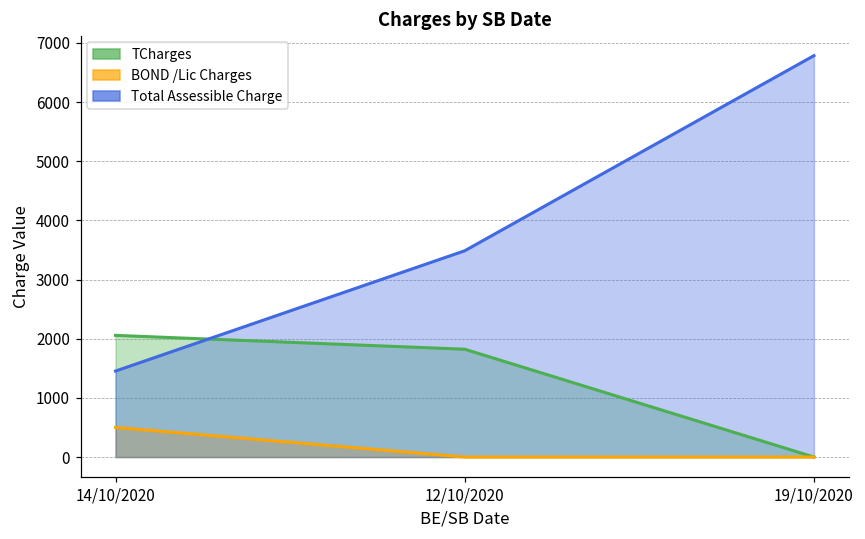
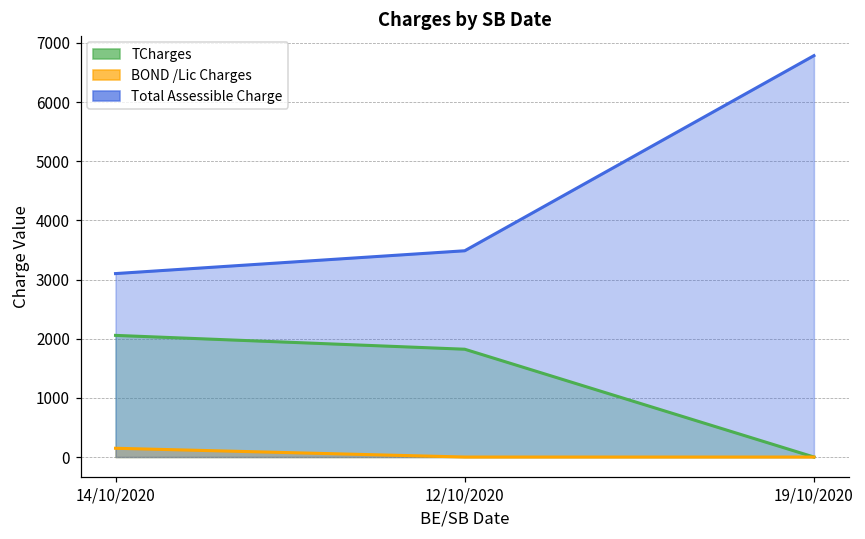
BOND /Lic Charges, 14/10/2020: 500 -> 100
Total Assessible Charge, 14/10/2020: 1500 -> 3100
